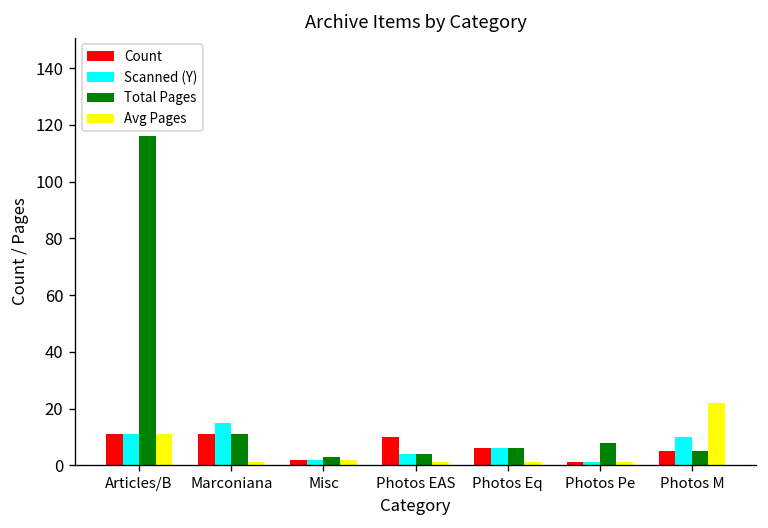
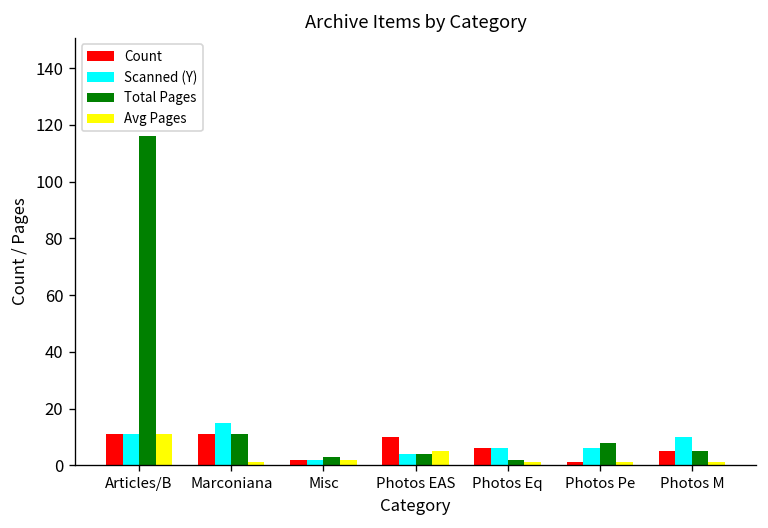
Avg Pages, Photos EAS: 1 -> 5
Total Pages, Photos Eq: 6 -> 2
Scanned (Y), Photos Pe: 1 -> 6
Avg Pages, Photos M: 22 -> 1
